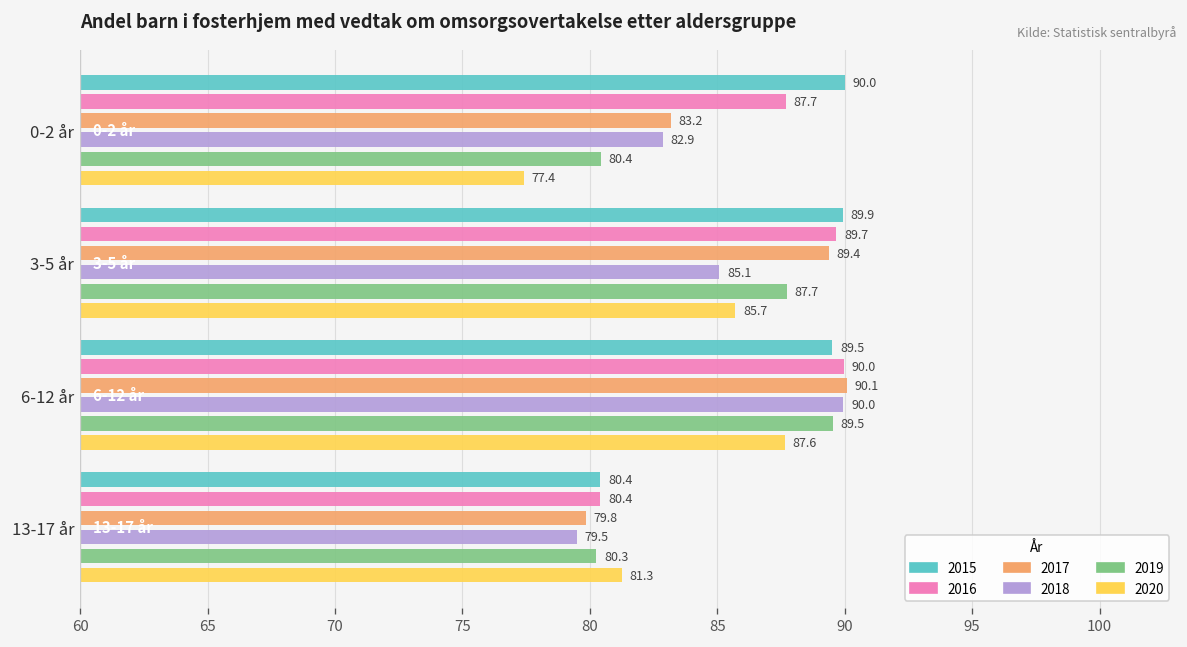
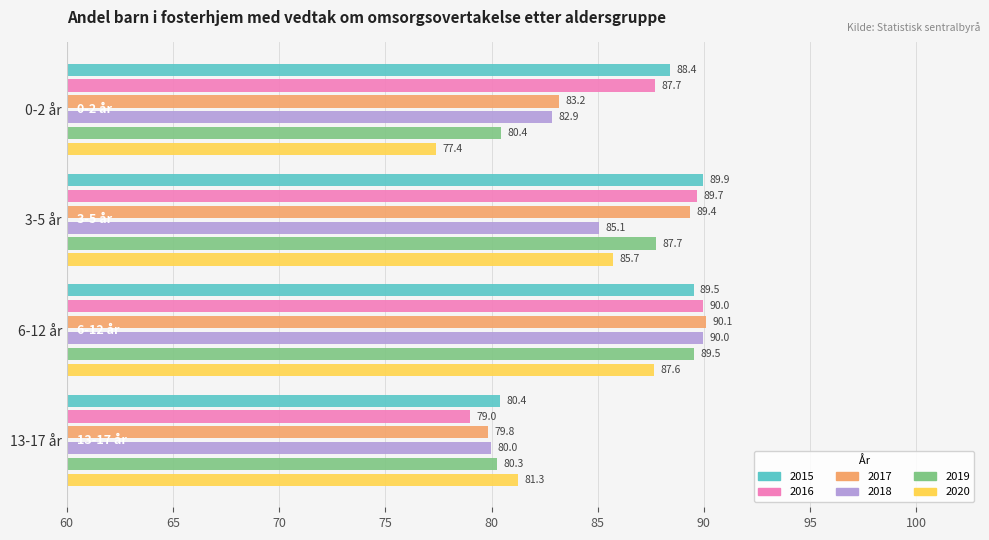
2015, 0-2 år: 90.0 -> 88.4
2016, 13-17 år: 80.4 -> 79.0
2018, 13-17 år: 79.5 -> 80.0
